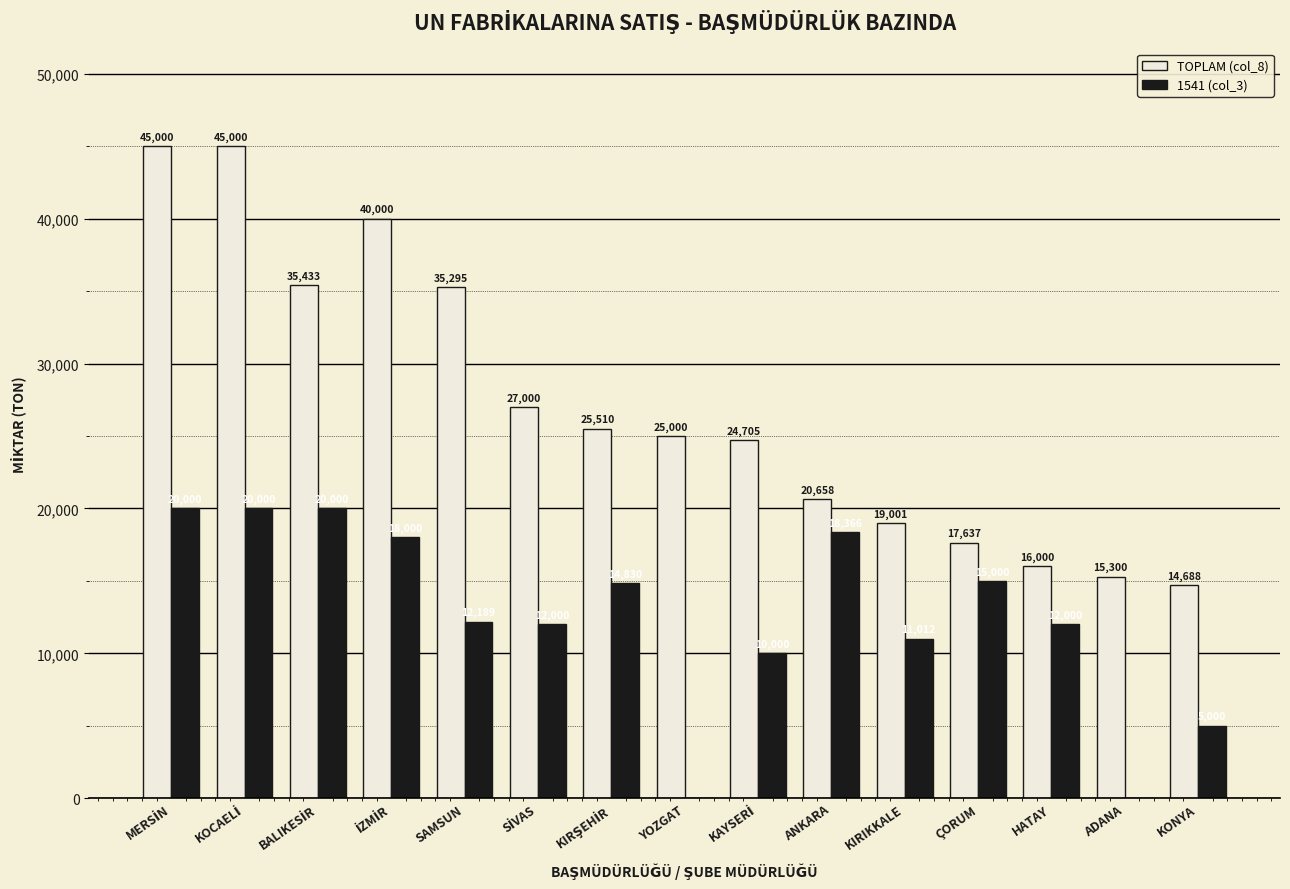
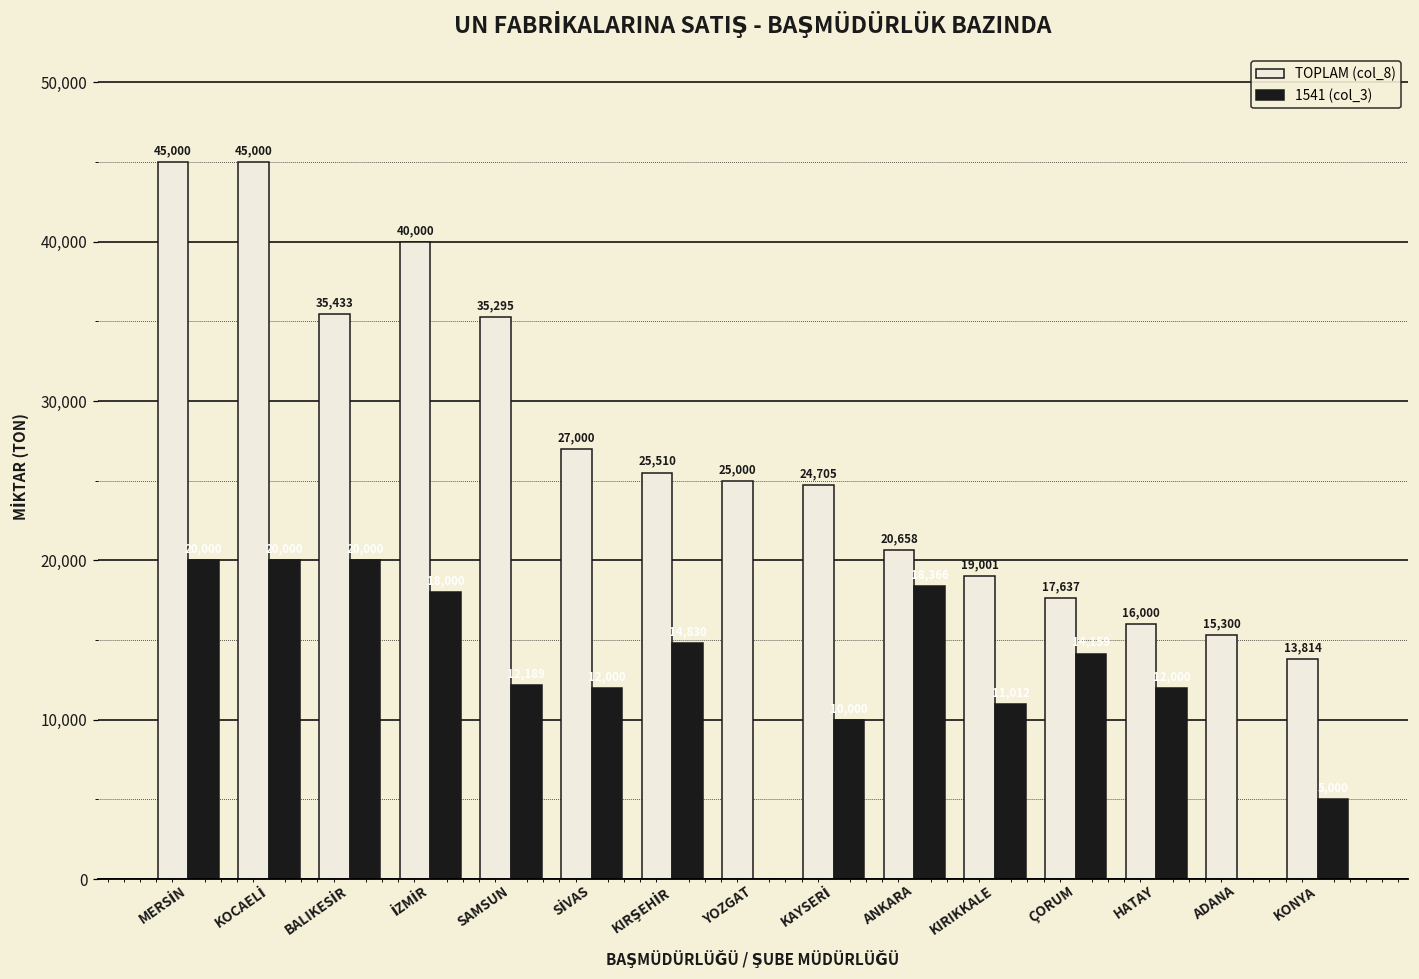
1541 (col_3), ÇORUM: 15,000 -> 14,200
TOPLAM (col_8), KONYA: 14,688 -> 13,814
